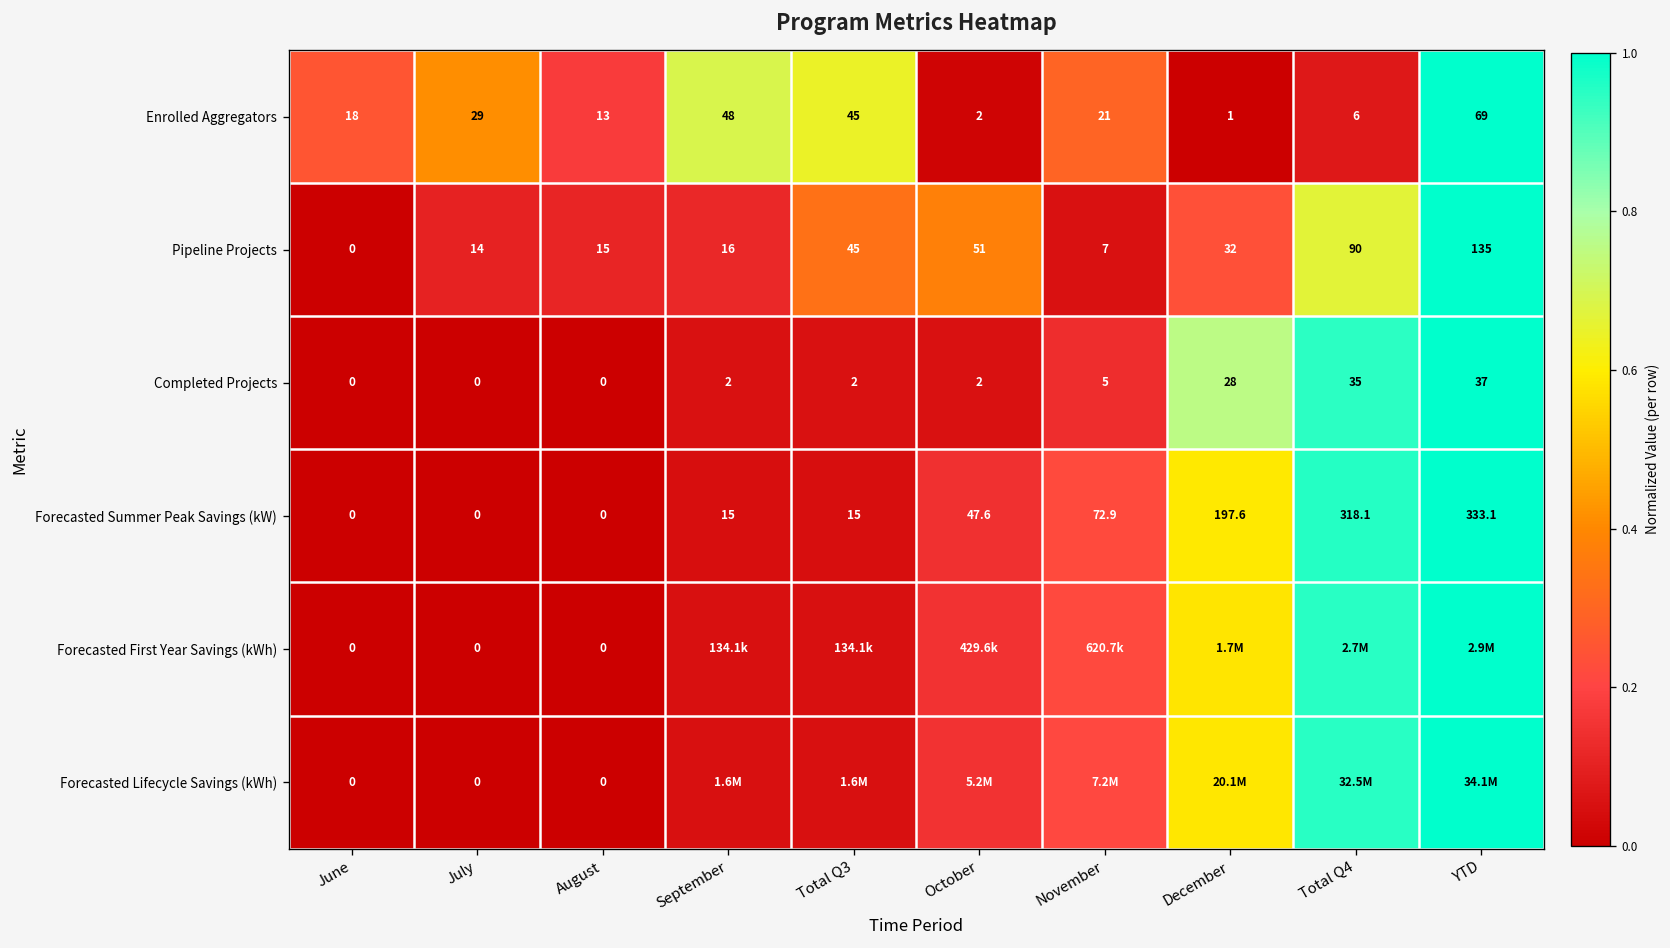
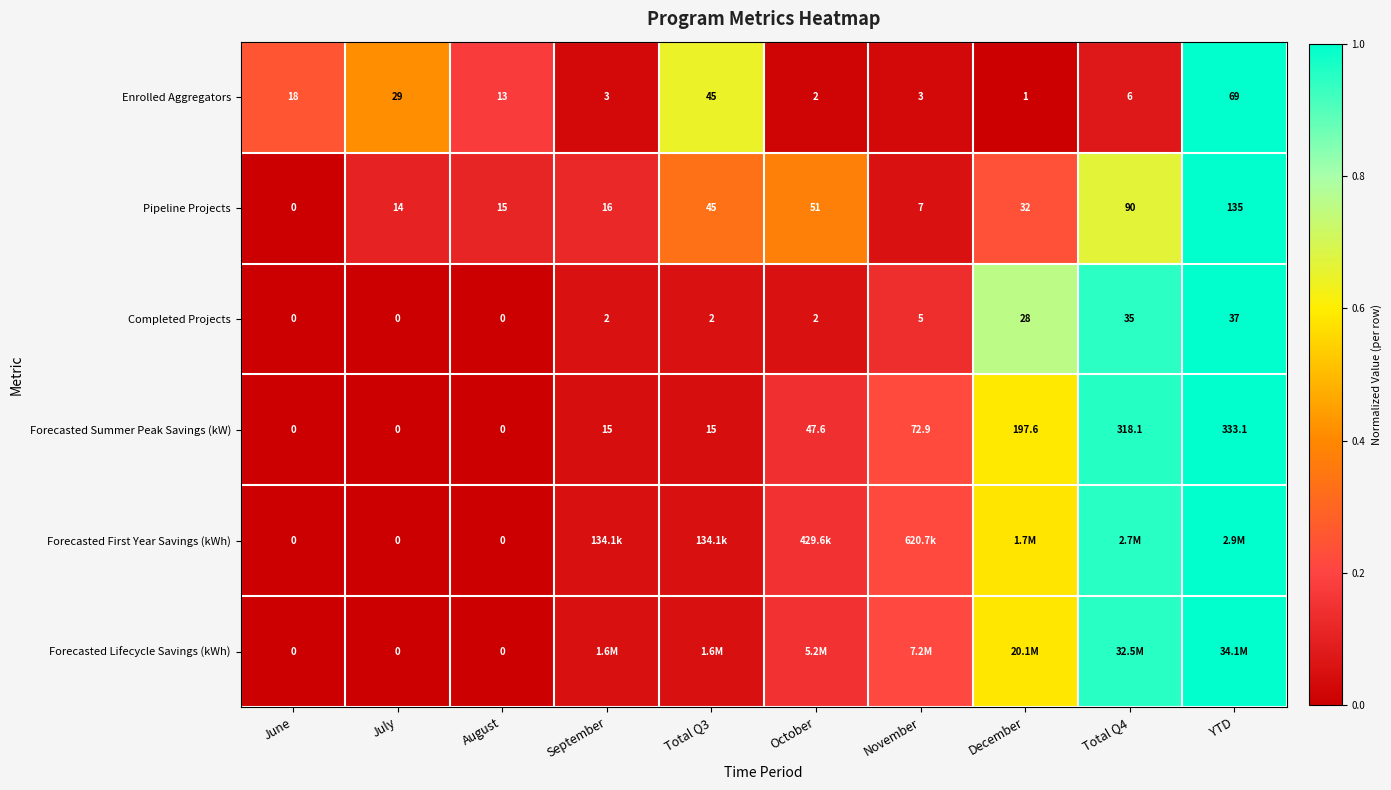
Enrolled Aggregators, September: 48 -> 3
Enrolled Aggregators, November: 21 -> 3
